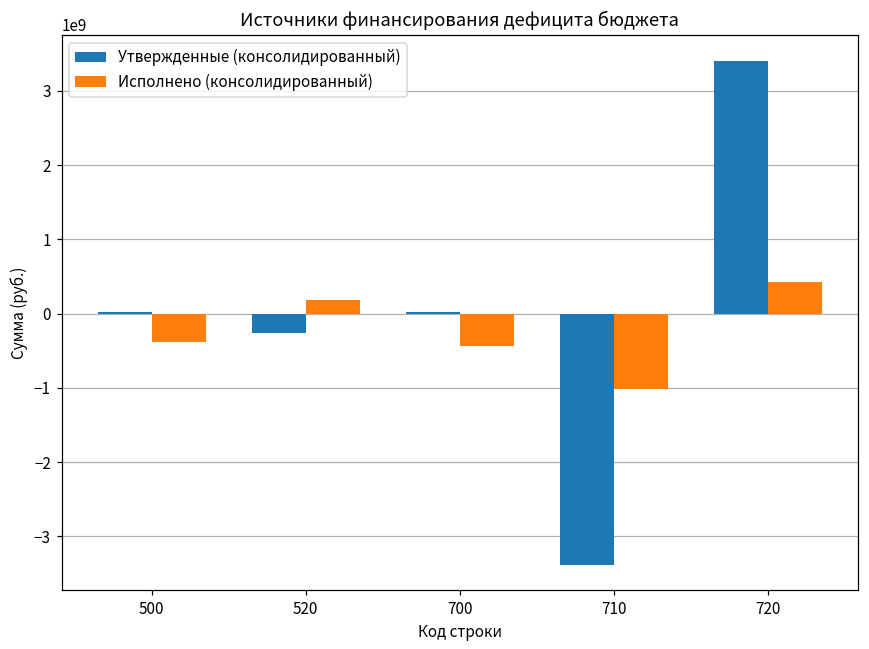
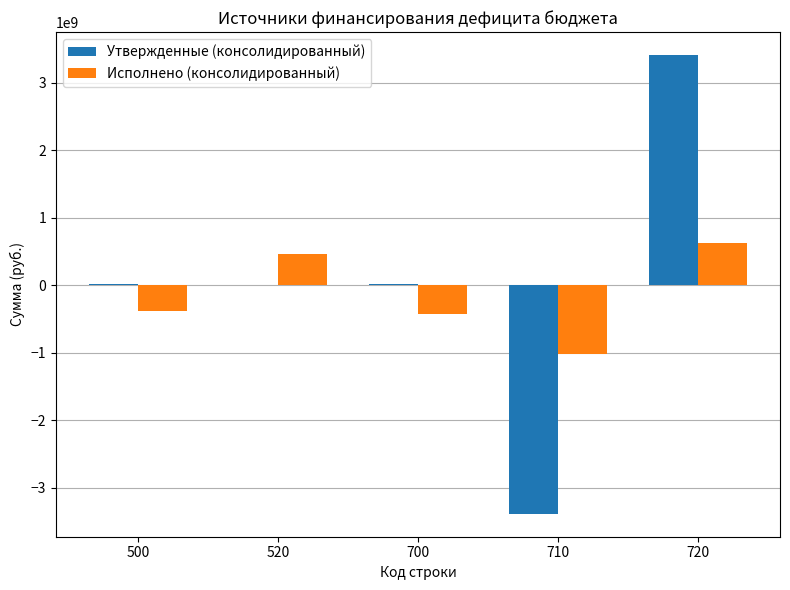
Утвержденные (консолидированный), 520: -300000000 -> 0
Исполнено (консолидированный), 520: 200000000 -> 500000000
Исполнено (консолидированный), 720: 400000000 -> 600000000
